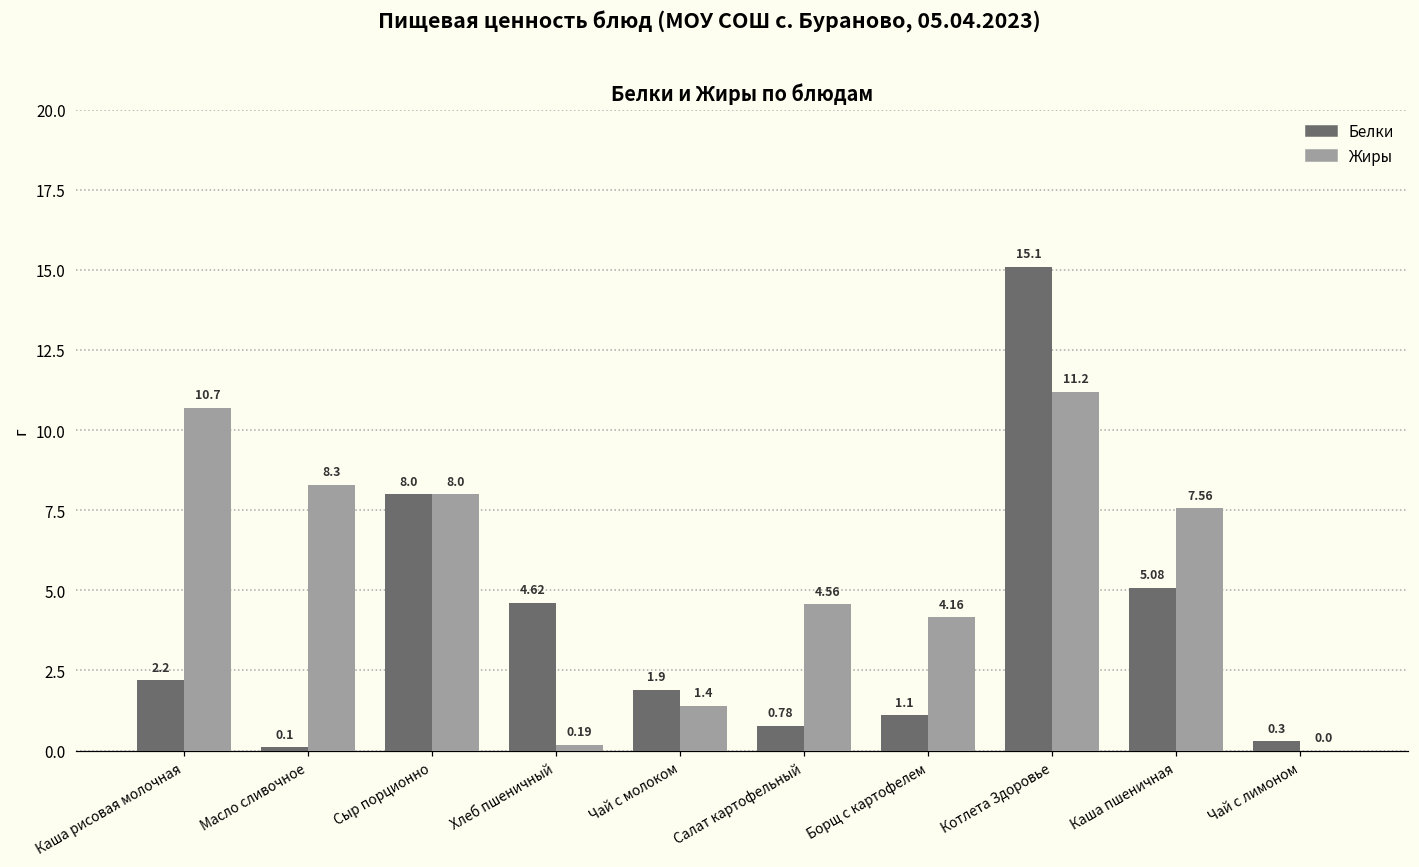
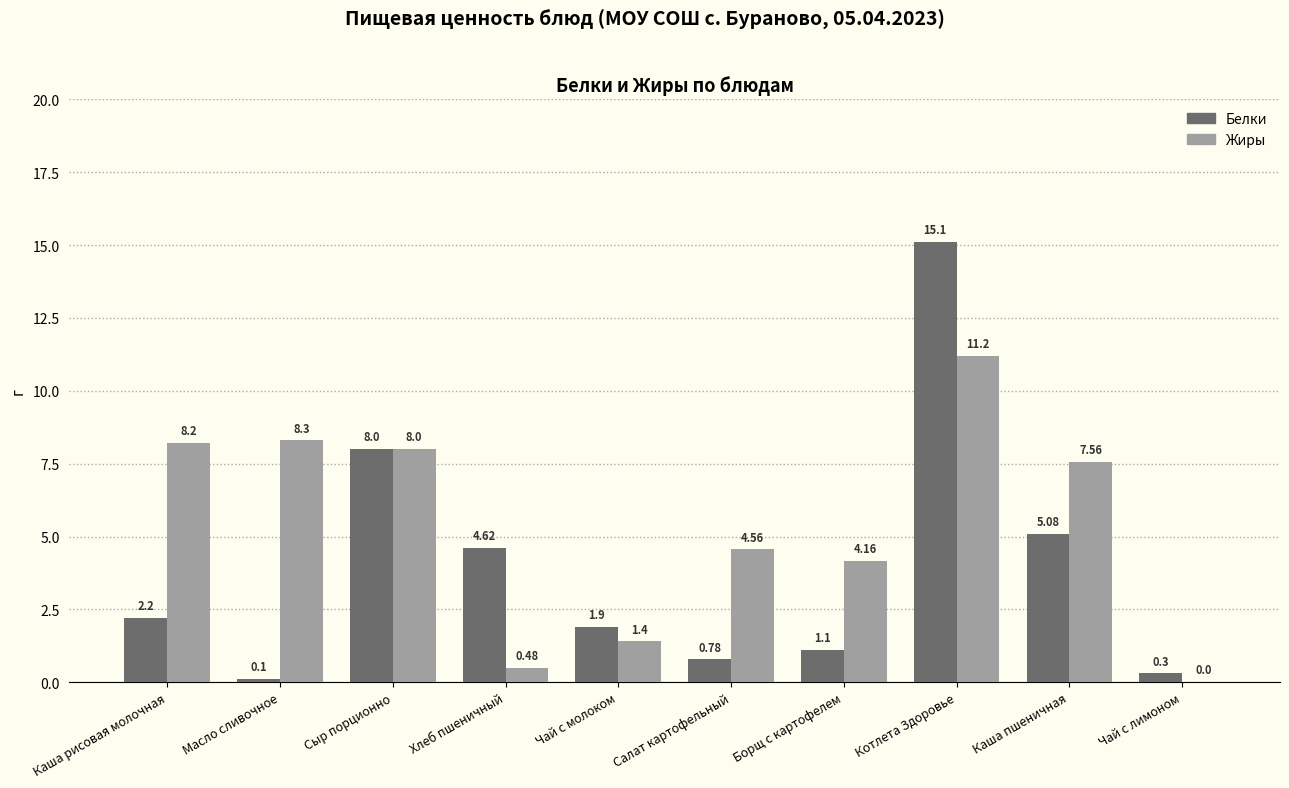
Жиры, Каша рисовая молочная: 10.7 -> 8.2
Жиры, Хлеб пшеничный: 0.19 -> 0.48
